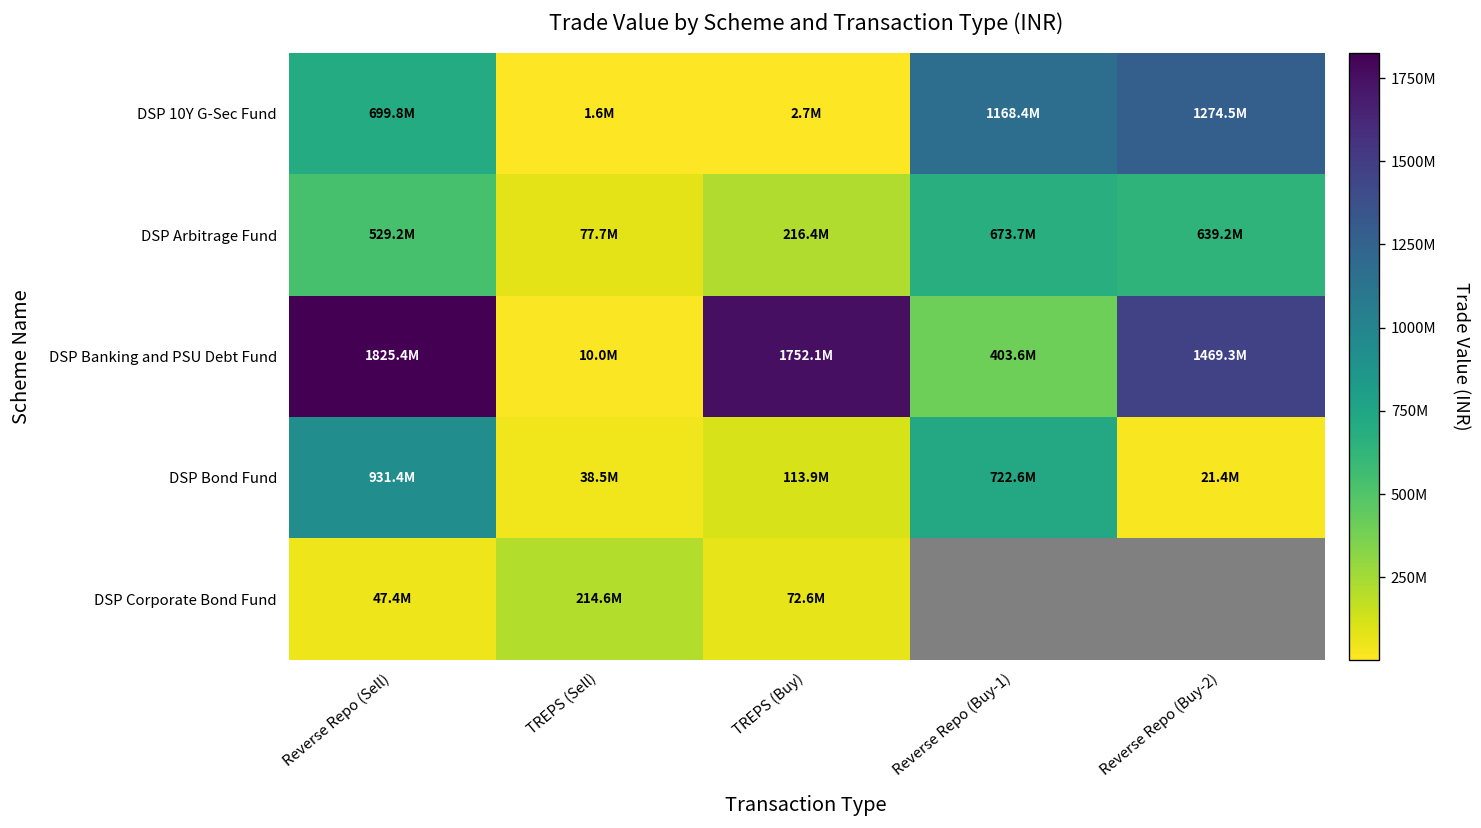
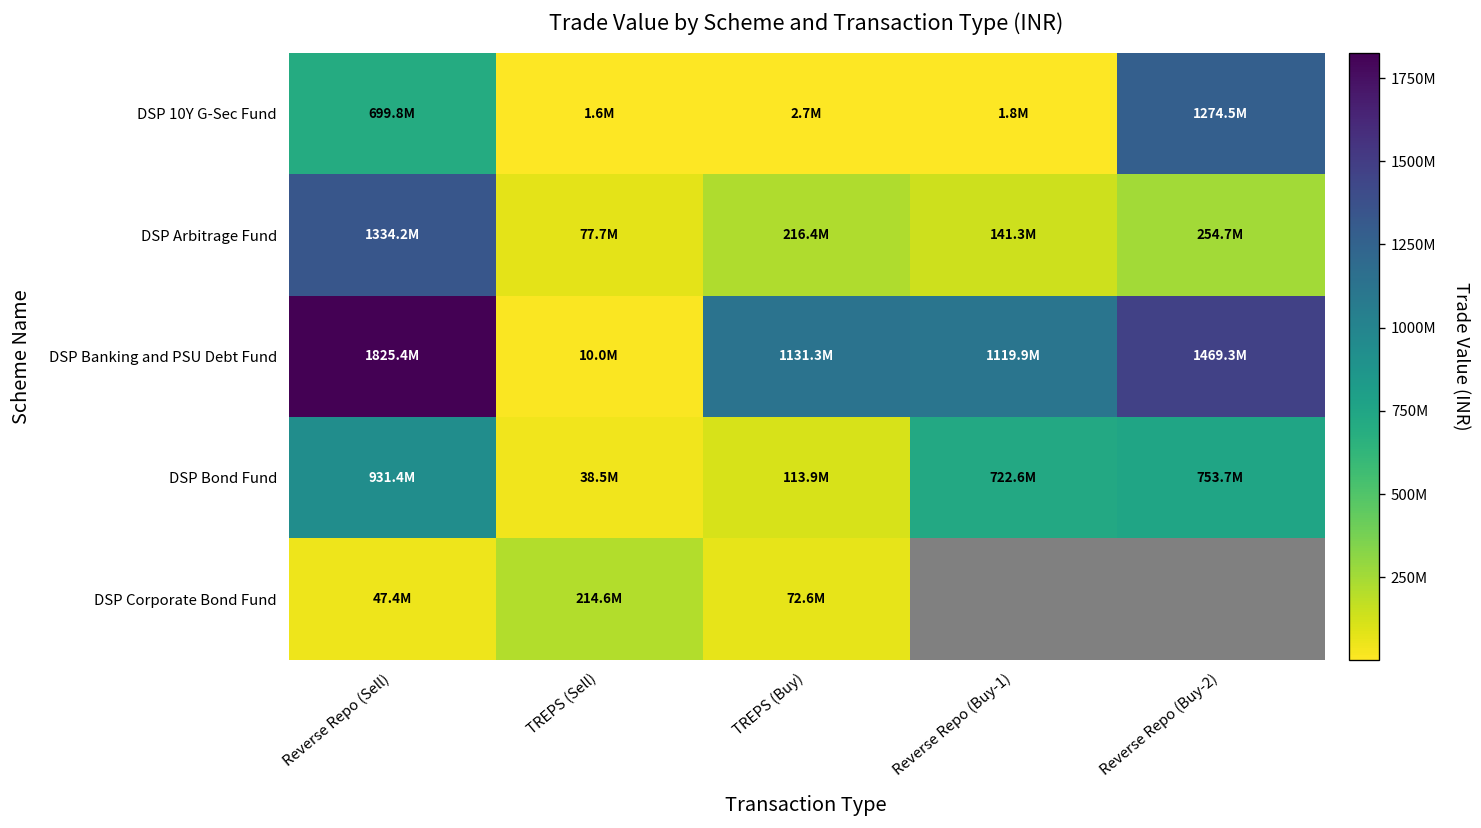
DSP 10Y G-Sec Fund, Reverse Repo (Buy-1): 1168.4M -> 1.8M
DSP Arbitrage Fund, Reverse Repo (Sell): 529.2M -> 1334.2M
DSP Arbitrage Fund, Reverse Repo (Buy-1): 673.7M -> 141.3M
DSP Arbitrage Fund, Reverse Repo (Buy-2): 639.2M -> 254.7M
DSP Banking and PSU Debt Fund, TREPS (Buy): 1752.1M -> 1131.3M
DSP Banking and PSU Debt Fund, Reverse Repo (Buy-1): 403.6M -> 1119.9M
DSP Bond Fund, Reverse Repo (Buy-2): 21.4M -> 753.7M
